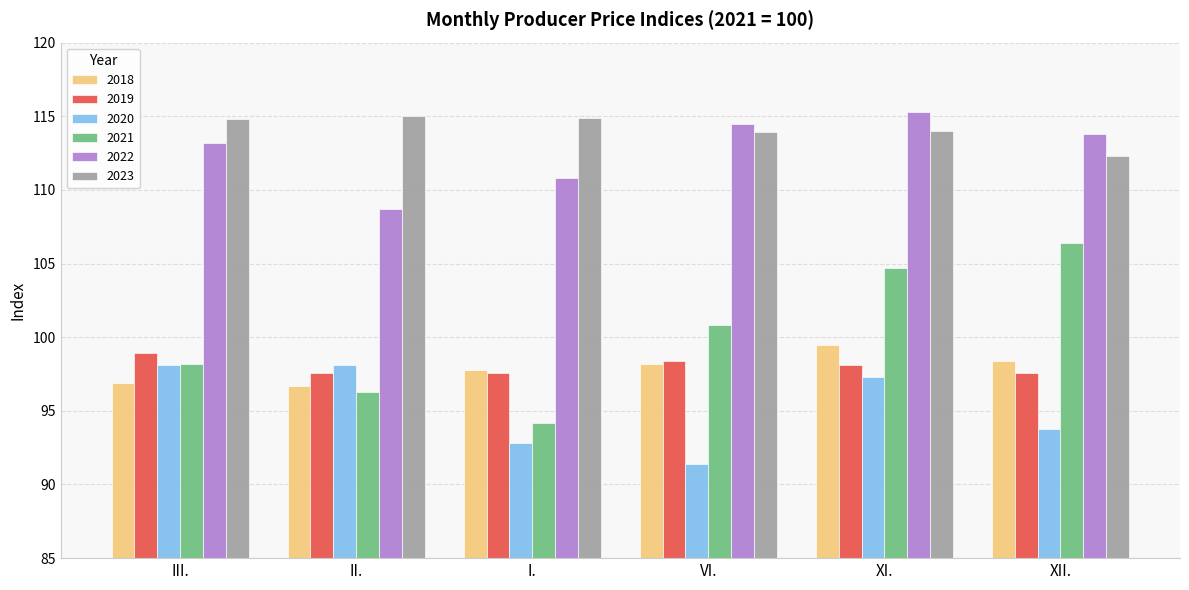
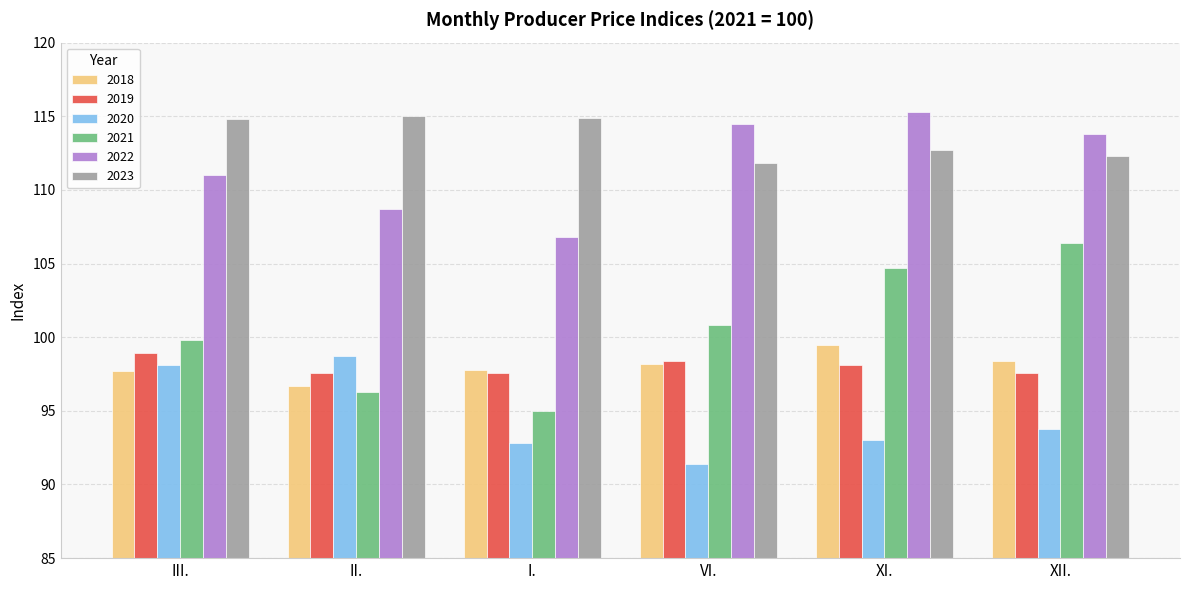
2018, III.: 96.9 -> 97.7
2021, III.: 98.2 -> 99.8
2022, III.: 113.2 -> 111.0
2020, II.: 98.1 -> 98.7
2021, I.: 94.2 -> 95.0
2022, I.: 110.8 -> 106.8
2023, VI.: 113.9 -> 111.8
2020, XI.: 97.3 -> 93.0
2023, XI.: 114.0 -> 112.7
